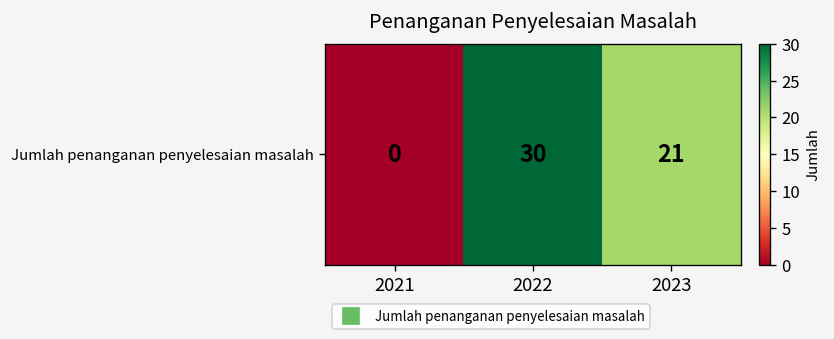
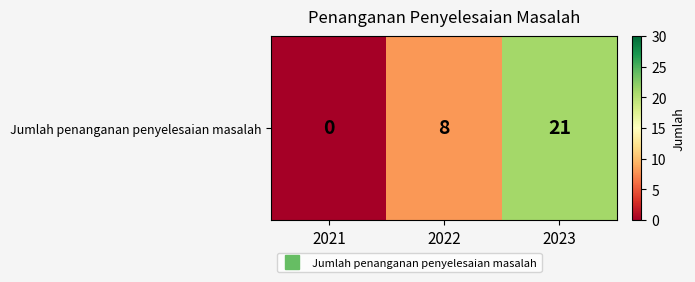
Jumlah penanganan penyelesaian masalah, 2022: 30 -> 8
